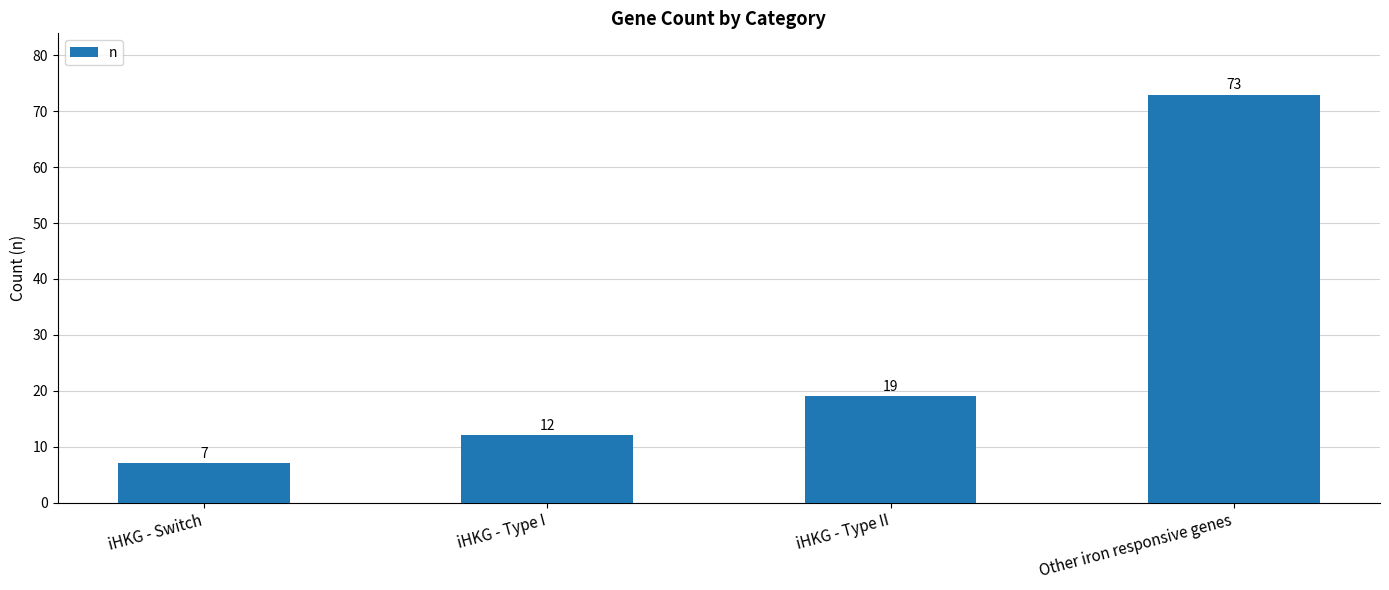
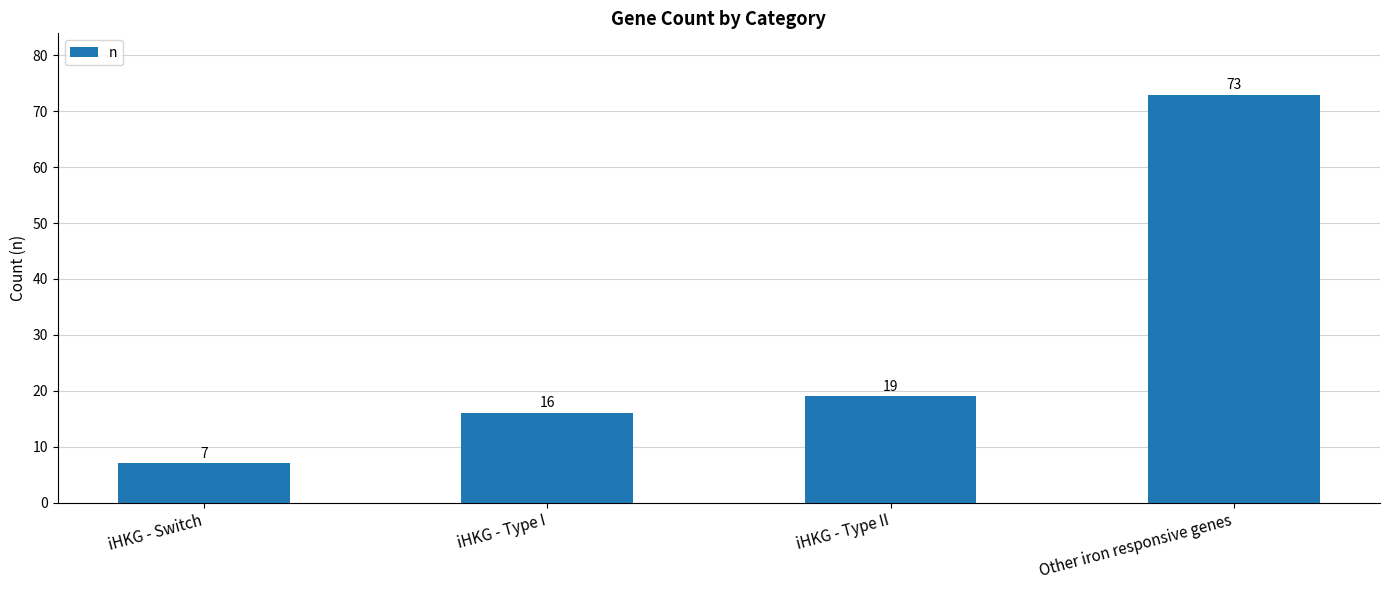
iHKG - Type I: 12 -> 16
